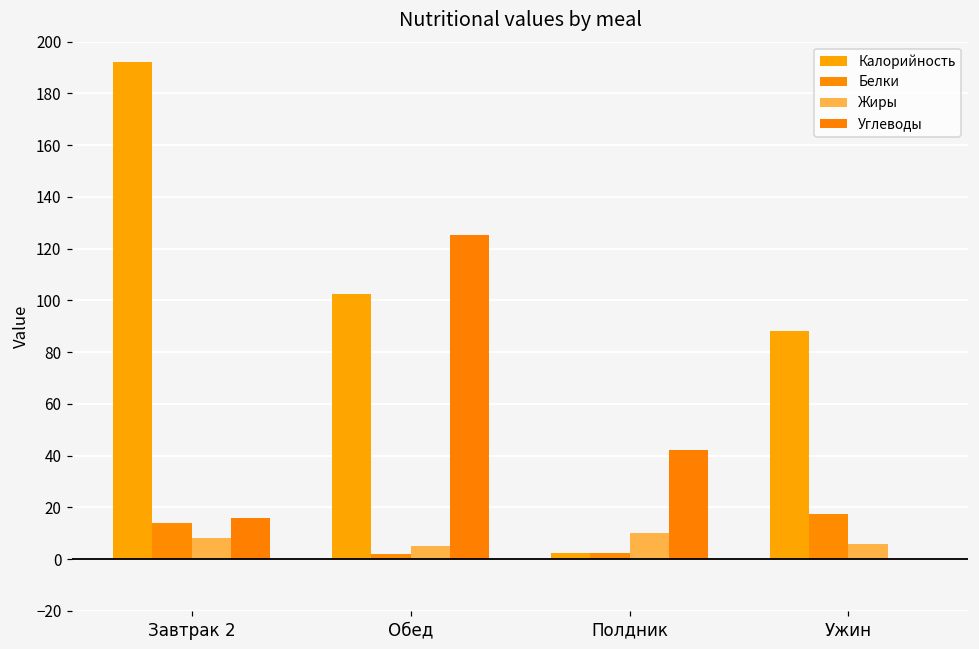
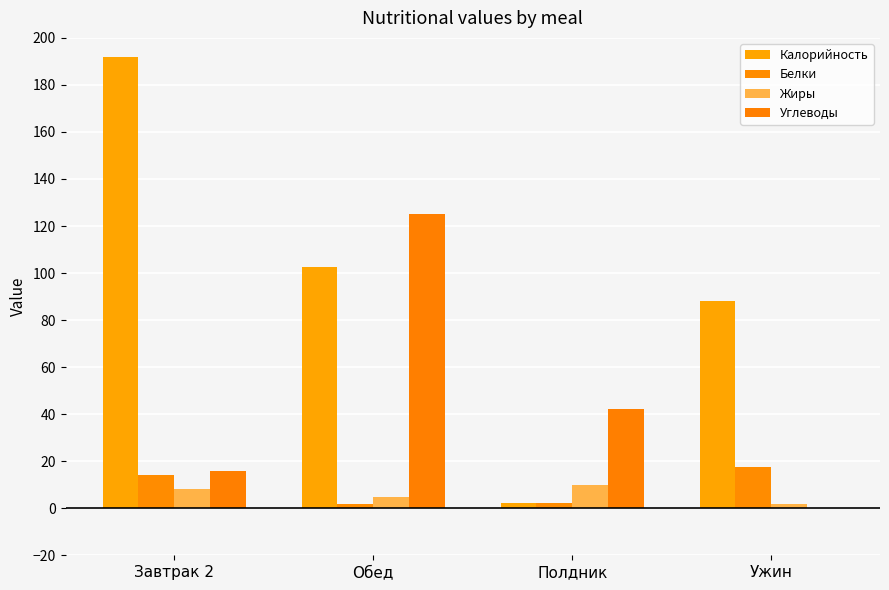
Жиры, Ужин: 6 -> 2
